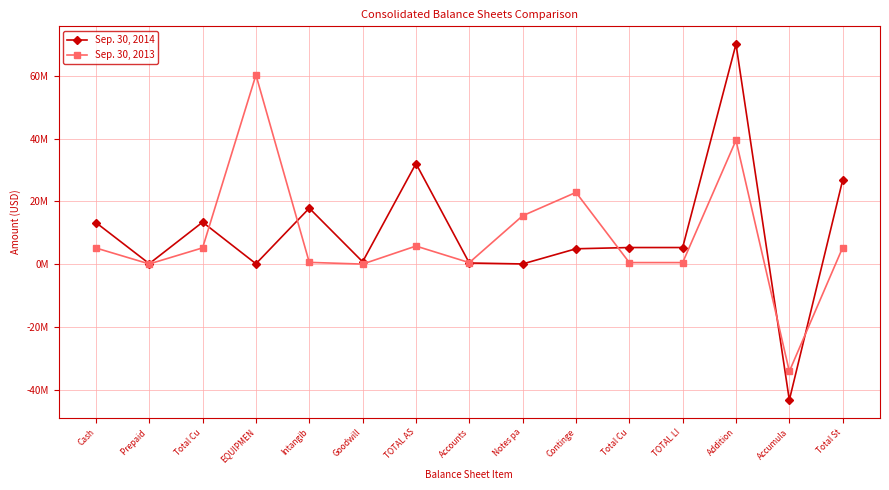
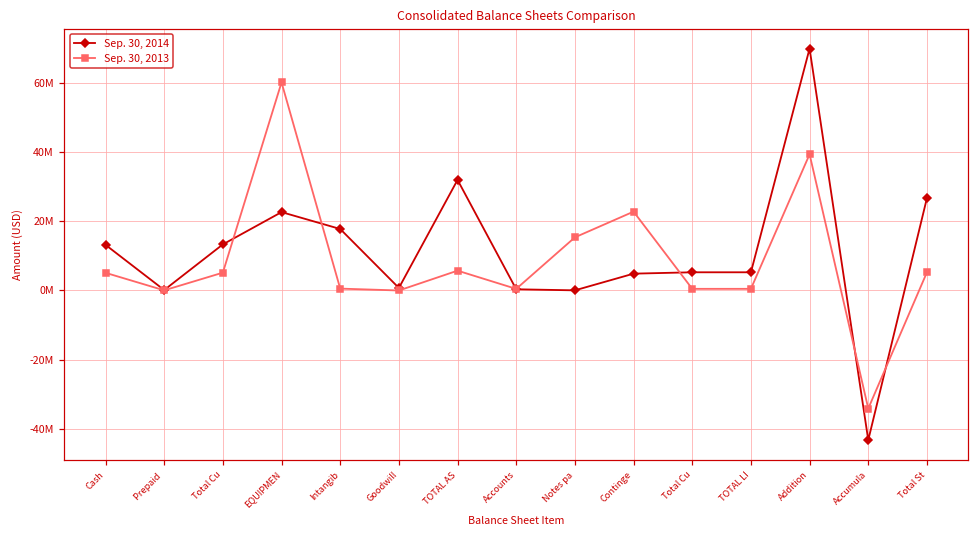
Sep. 30, 2014, EQUIPMEN: 0 -> 23000000
